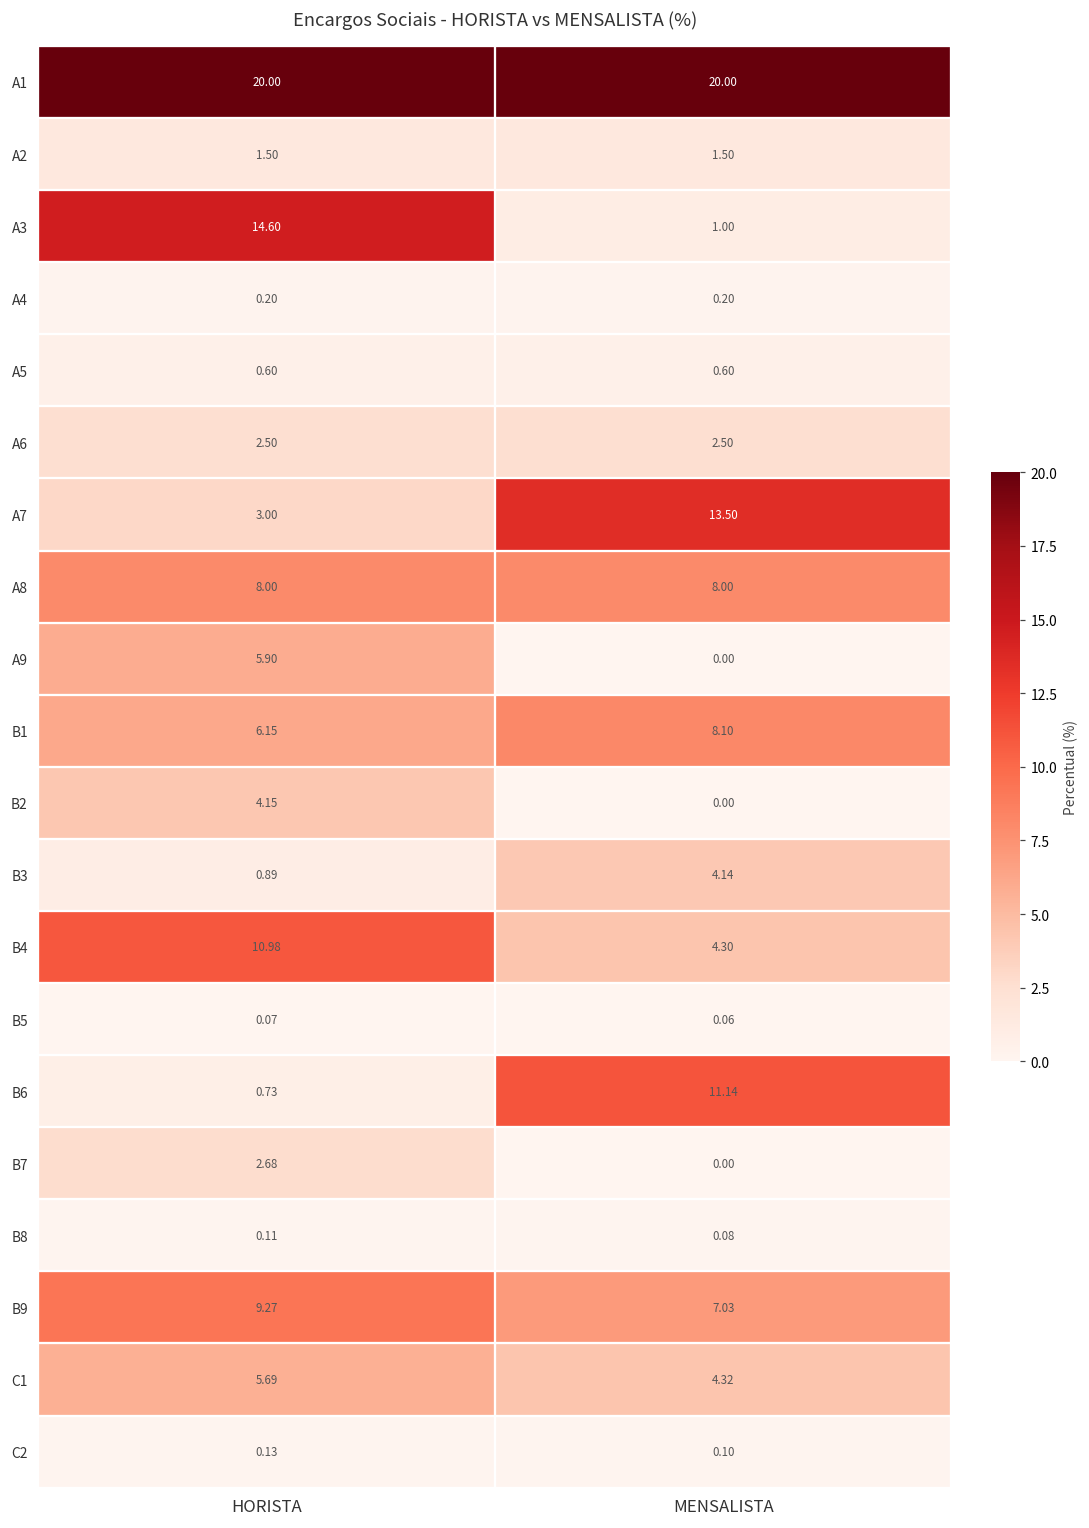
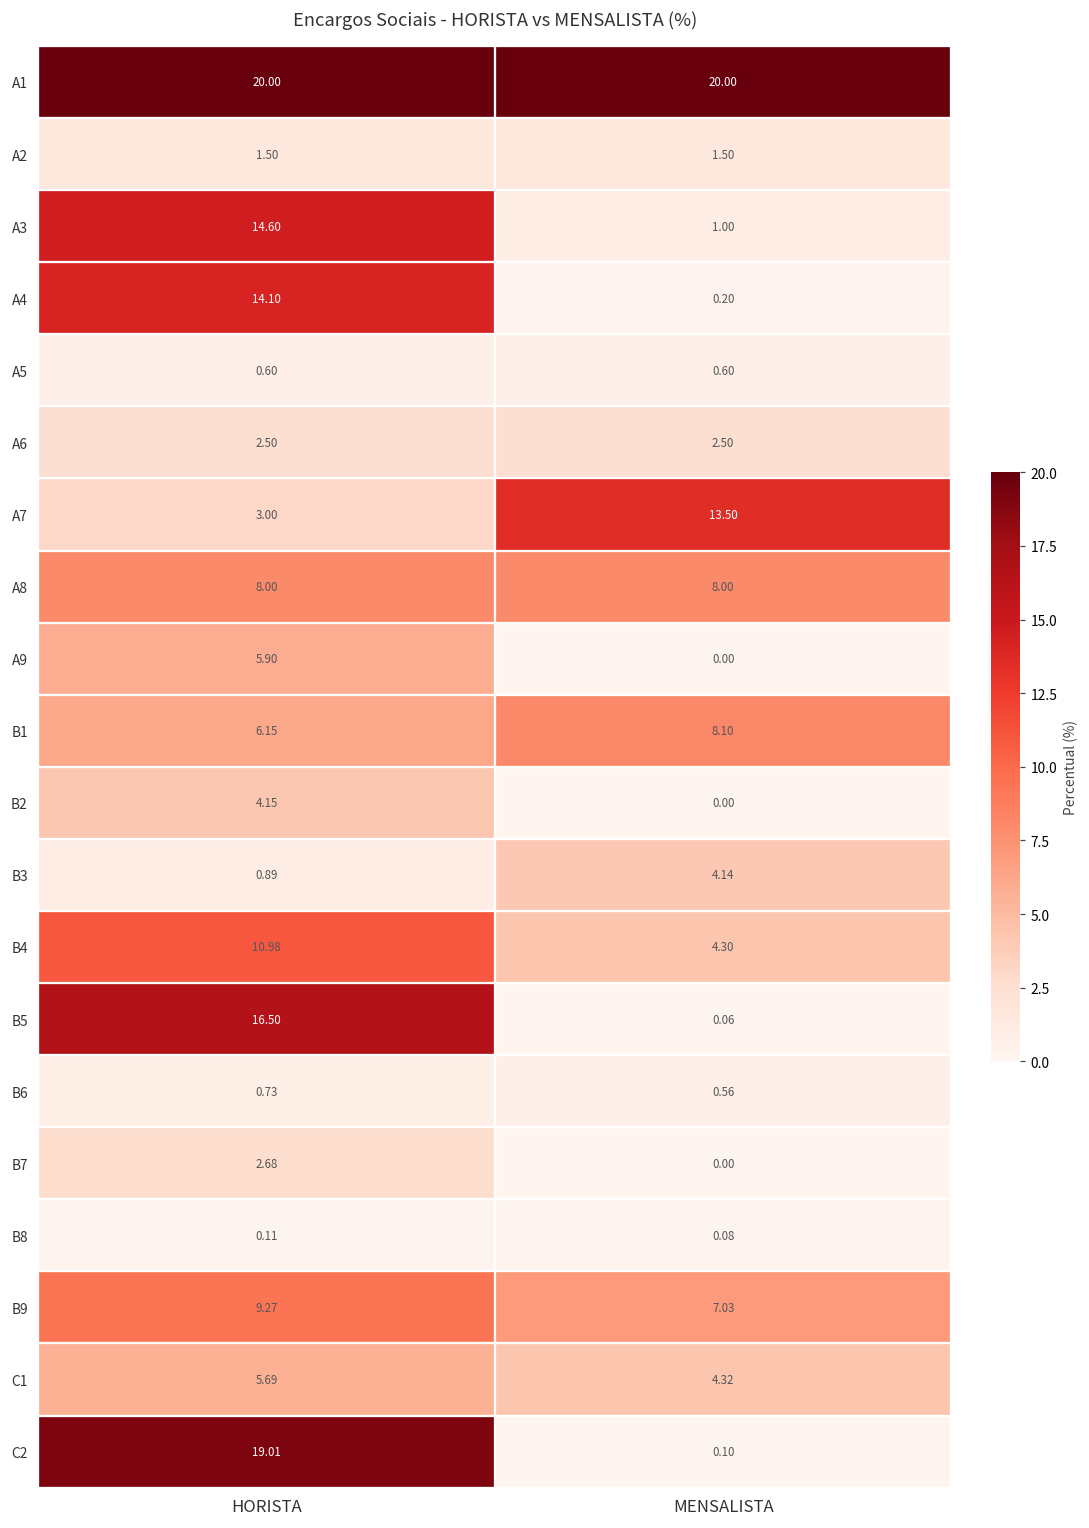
A4, HORISTA: 0.20 -> 14.10
B5, HORISTA: 0.07 -> 16.50
B6, MENSALISTA: 11.14 -> 0.56
C2, HORISTA: 0.13 -> 19.01
